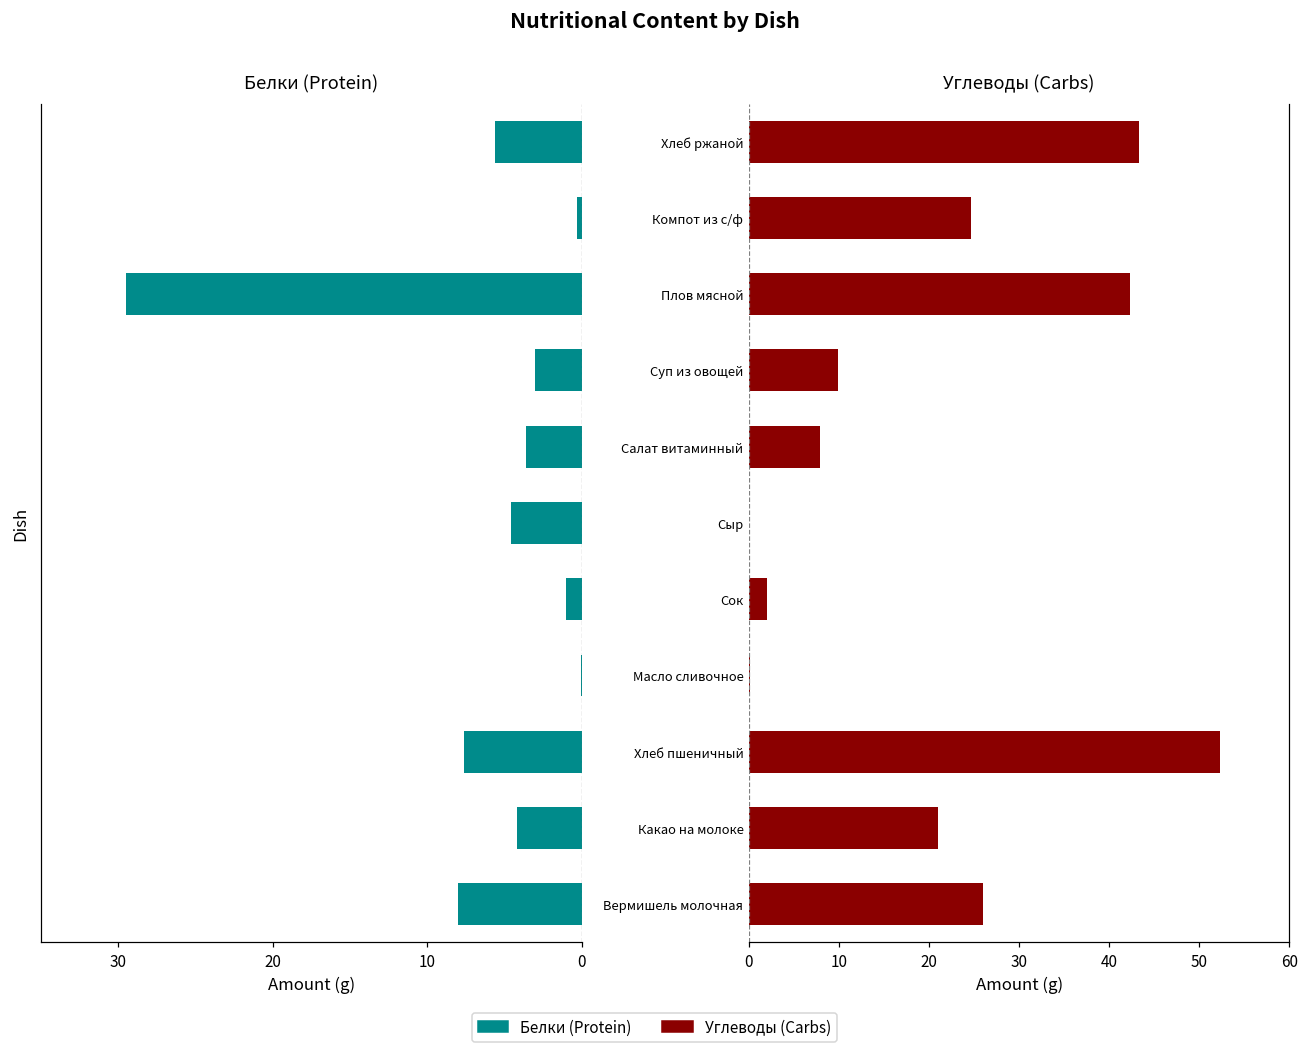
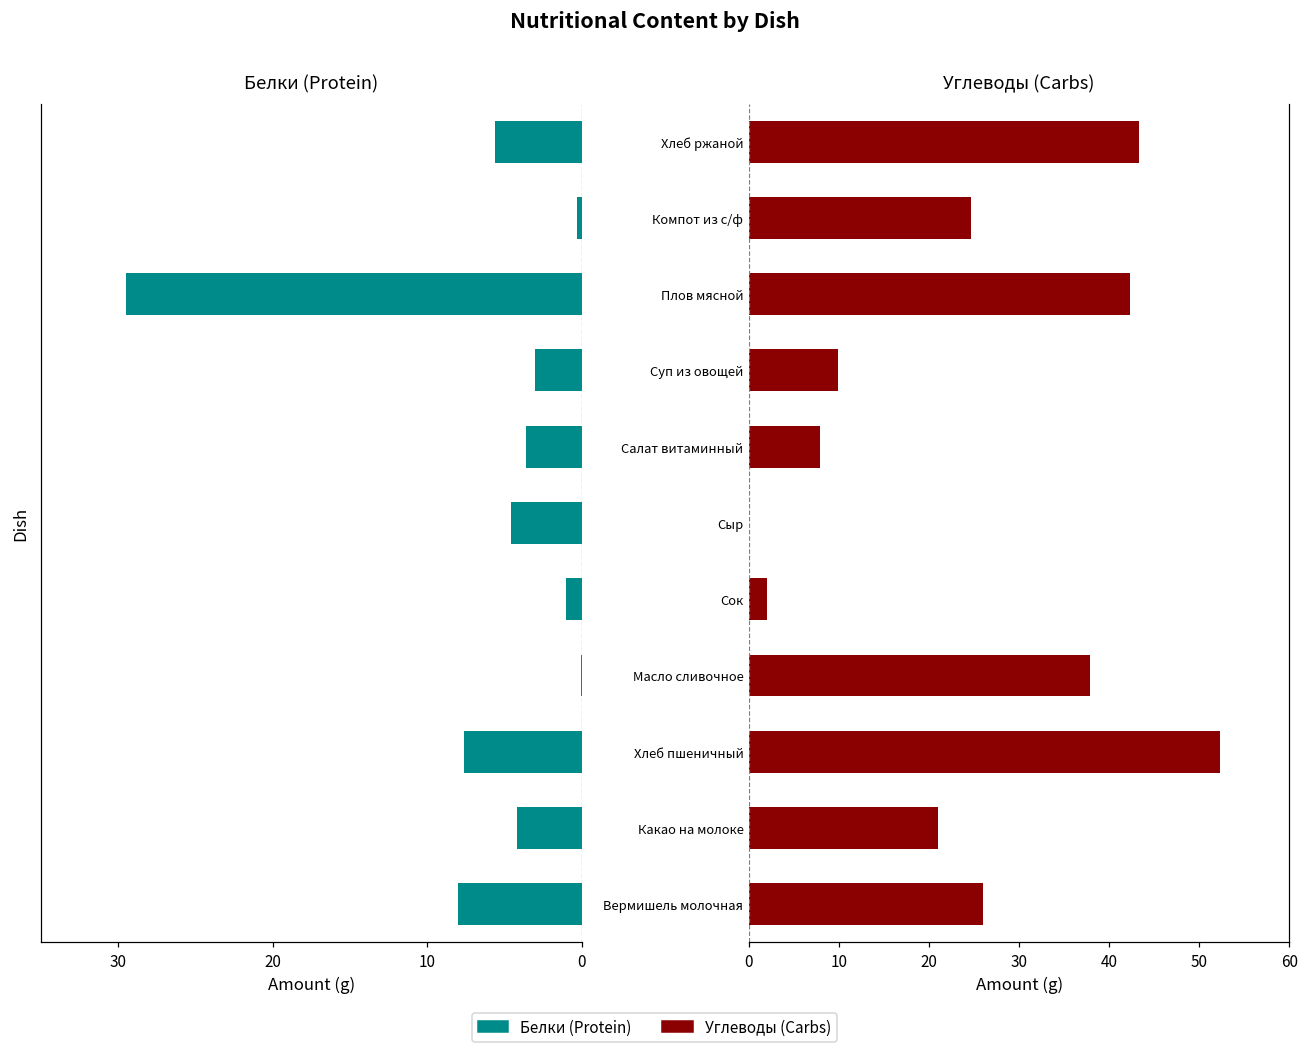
Углеводы (Carbs), Масло сливочное: 0 -> 38
